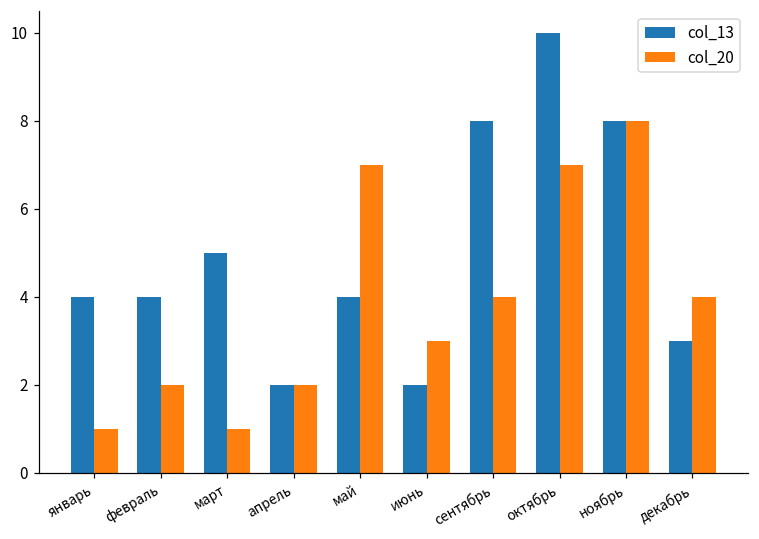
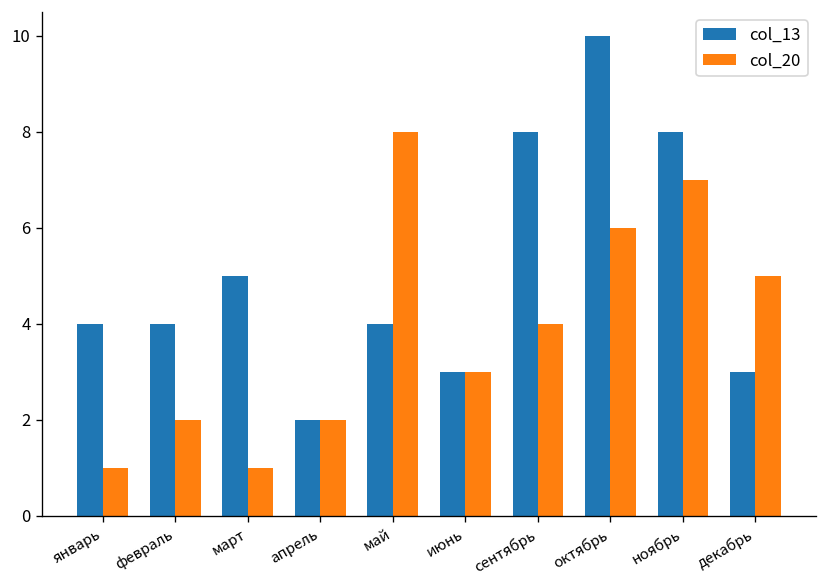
col_20, май: 7 -> 8
col_13, июнь: 2 -> 3
col_20, октябрь: 7 -> 6
col_20, ноябрь: 8 -> 7
col_20, декабрь: 4 -> 5
